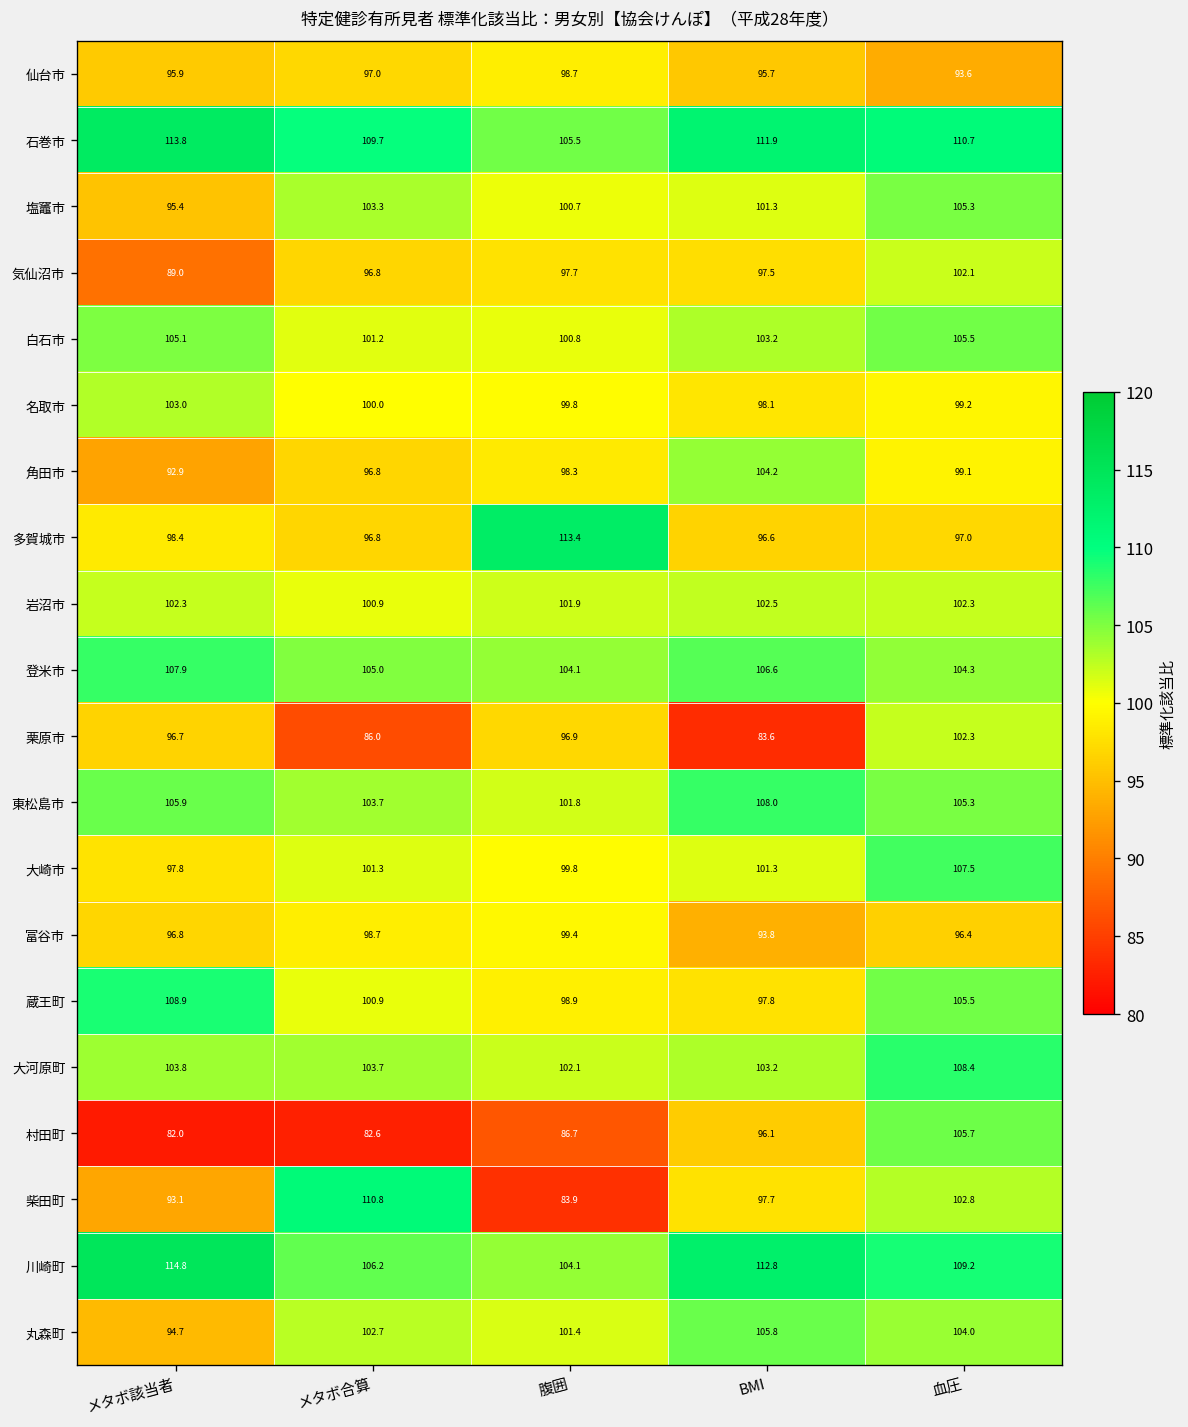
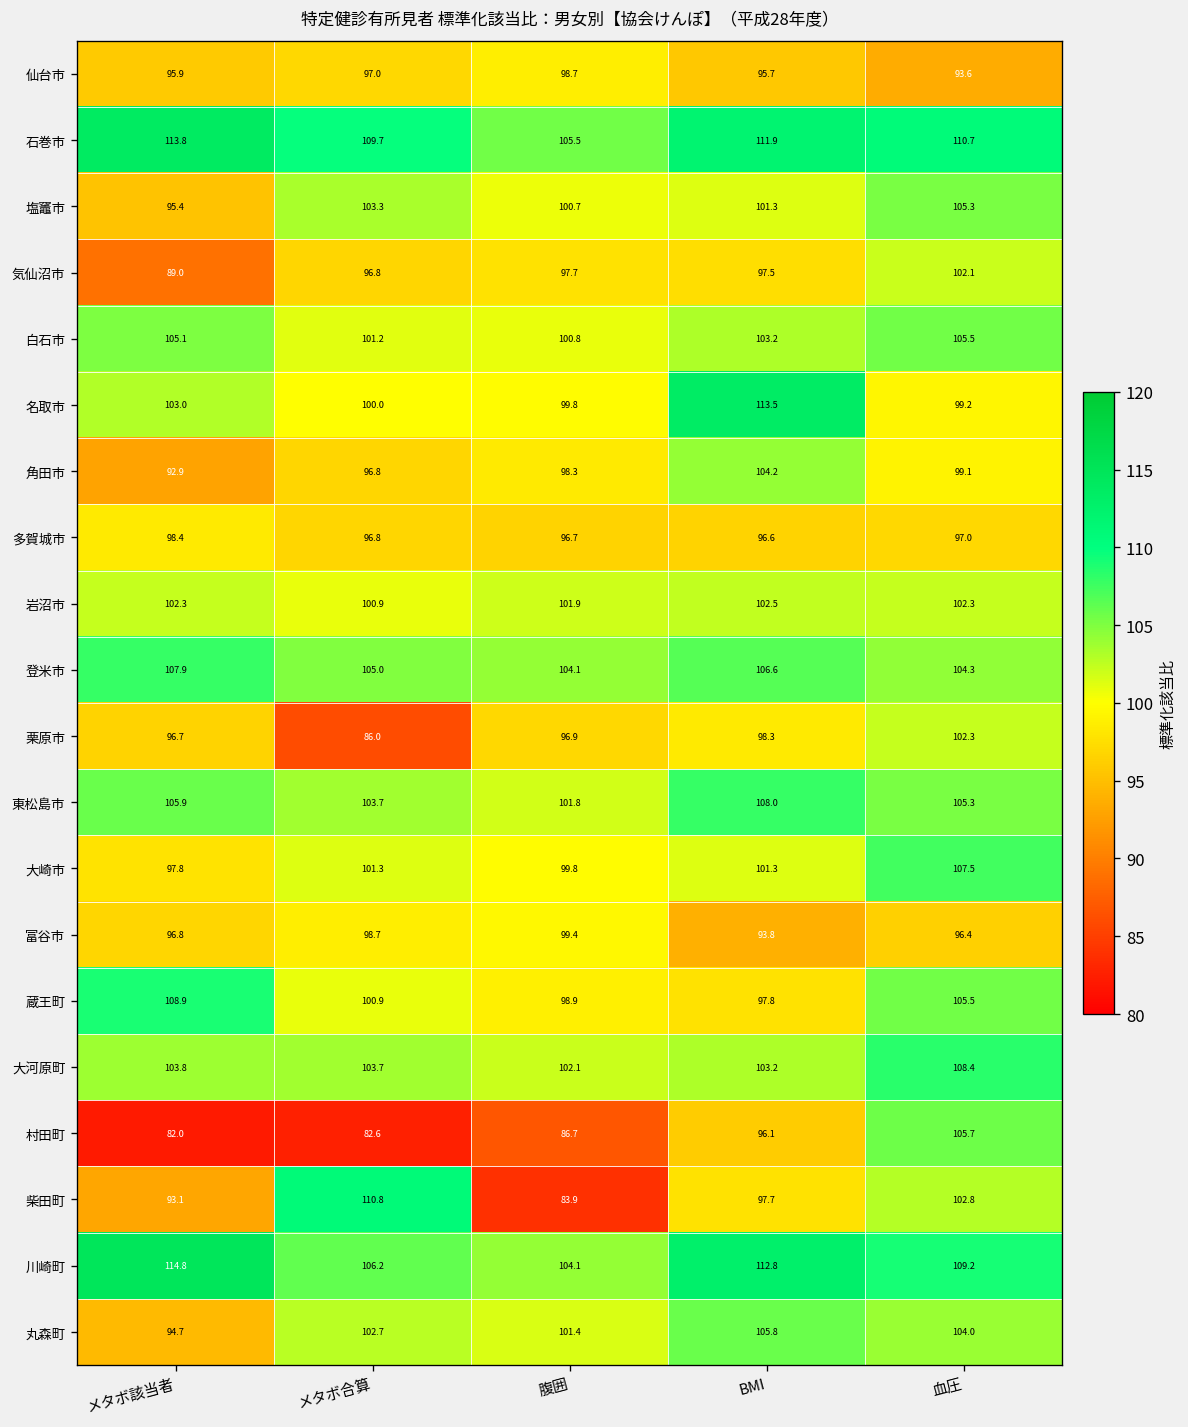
名取市, BMI: 98.1 -> 113.5
多賀城市, 腹囲: 113.4 -> 96.7
栗原市, BMI: 83.6 -> 98.3
